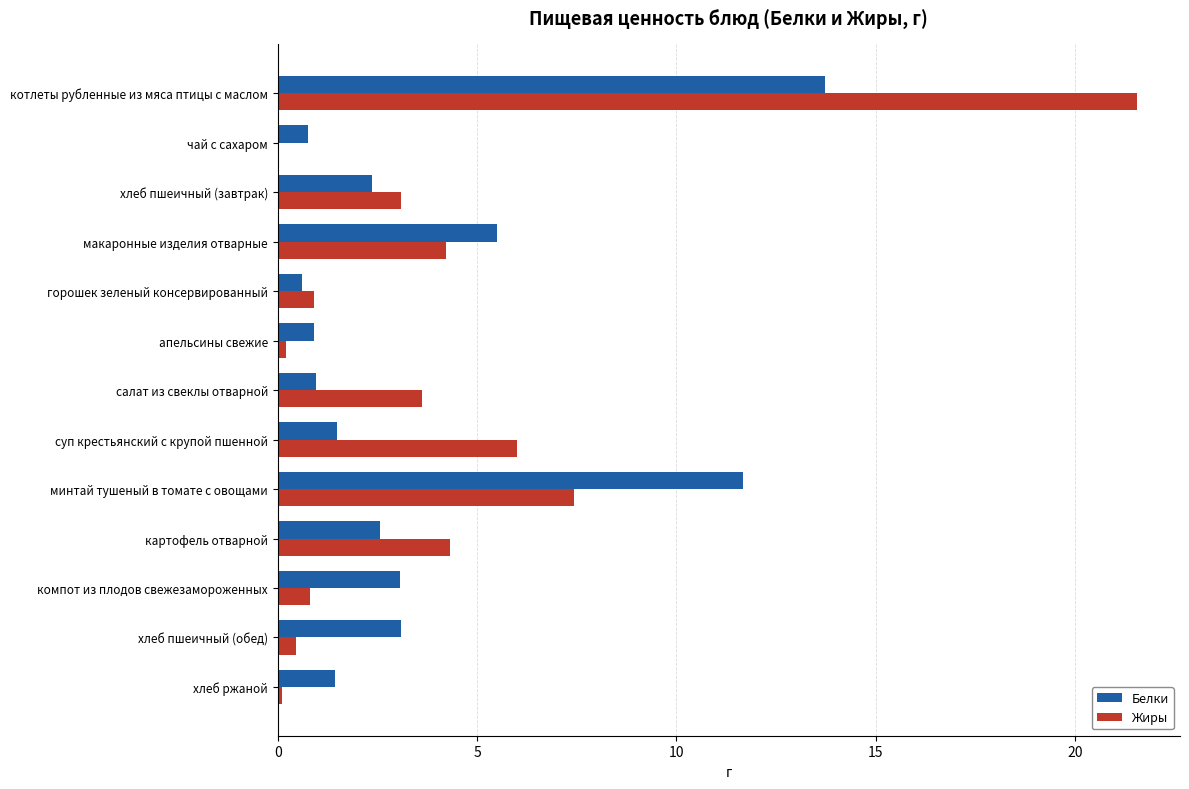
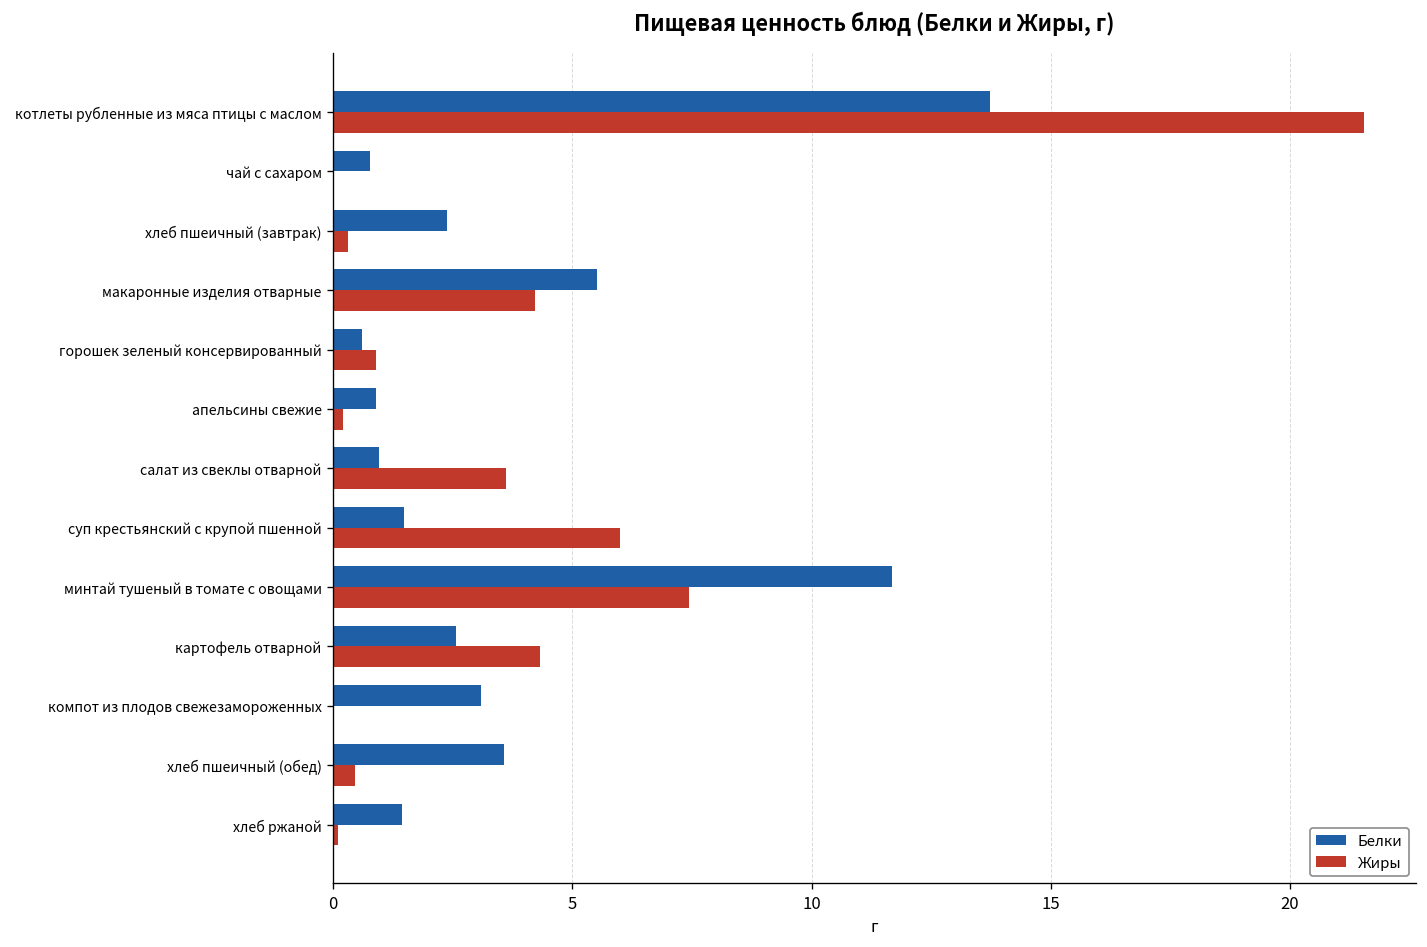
Жиры, хлеб пшеичный (завтрак): 3.1 -> 0.3
Жиры, компот из плодов свежезамороженных: 0.8 -> 0.0
Белки, хлеб пшеичный (обед): 3.1 -> 3.6
